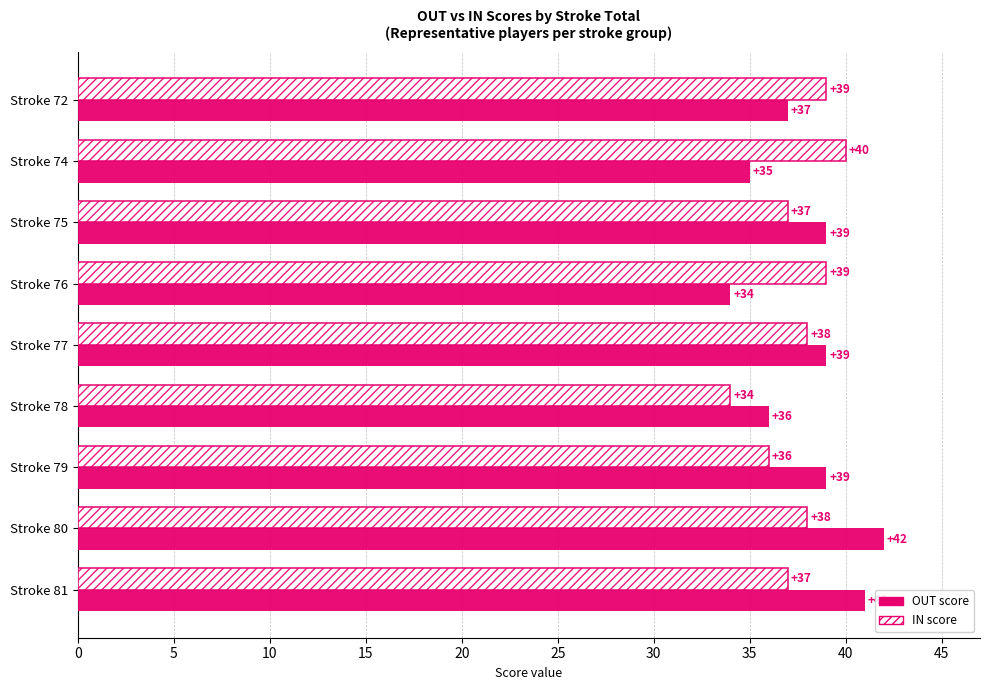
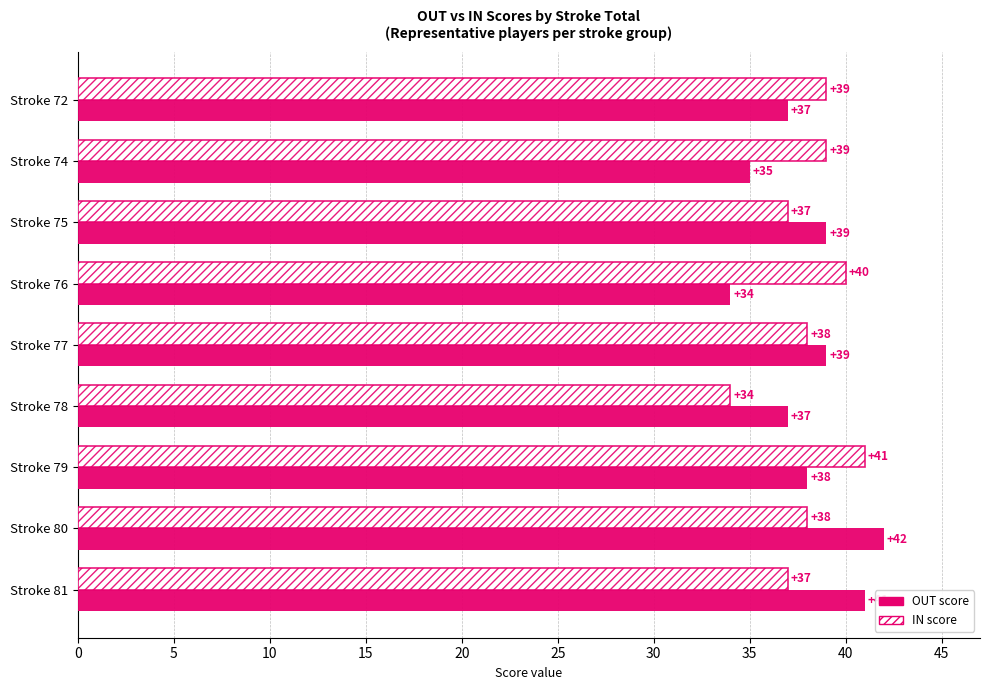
IN score, Stroke 74: +40 -> +39
IN score, Stroke 76: +39 -> +40
OUT score, Stroke 78: +36 -> +37
IN score, Stroke 79: +36 -> +41
OUT score, Stroke 79: +39 -> +38
